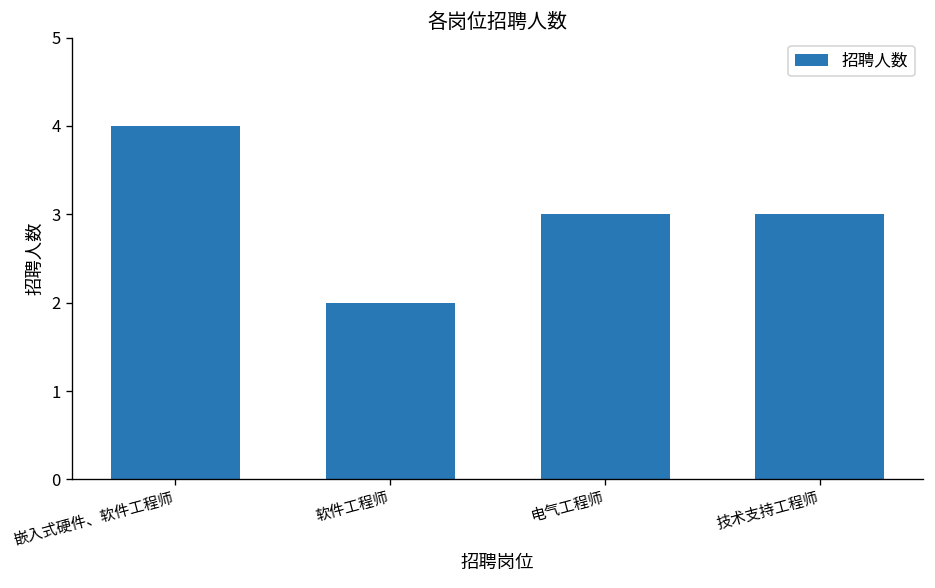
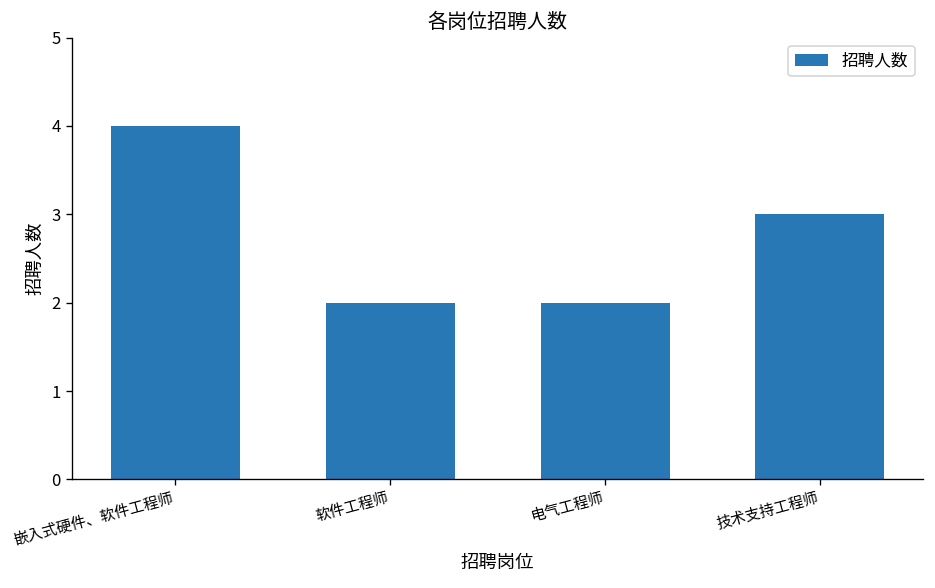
电气工程师: 3 -> 2
